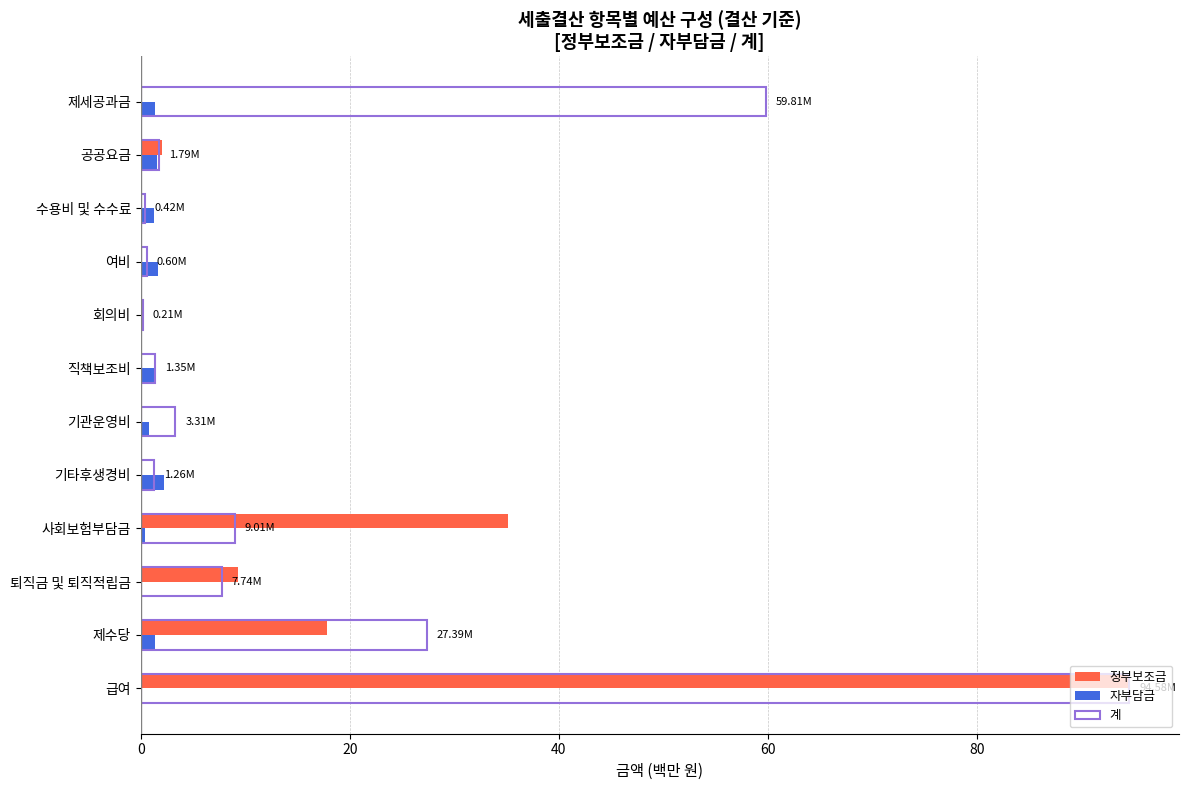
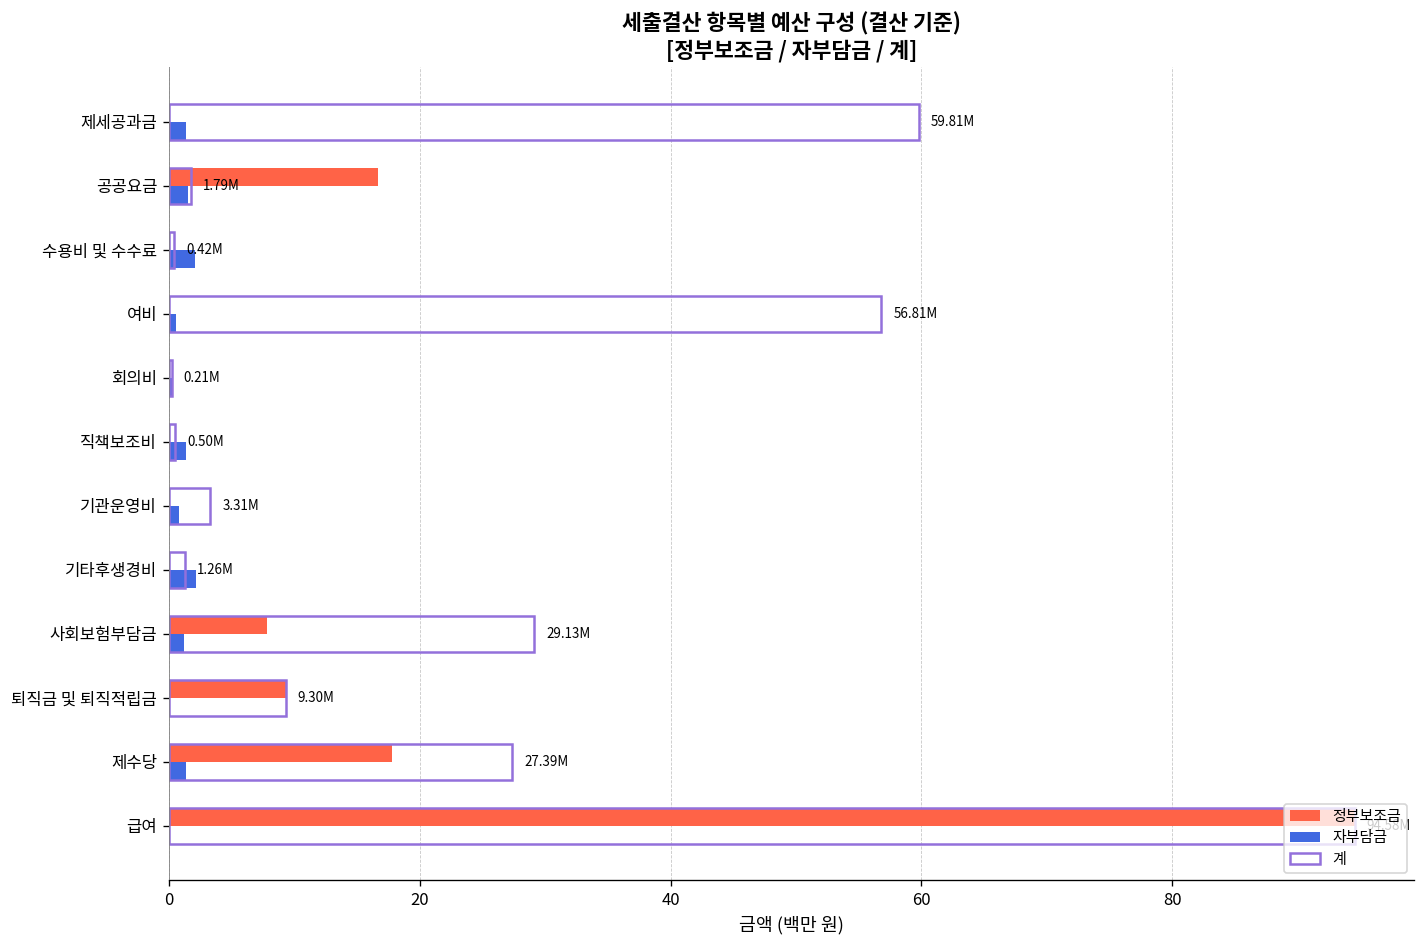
정부보조금, 공공요금: 2.0 -> 16.7
자부담금, 수용비 및 수수료: 1.3 -> 2.1
계, 여비: 0.60M -> 56.81M
자부담금, 여비: 1.7 -> 0.6
계, 직책보조비: 1.35M -> 0.50M
정부보조금, 사회보험부담금: 35.2 -> 7.8
계, 사회보험부담금: 9.01M -> 29.13M
자부담금, 사회보험부담금: 0.4 -> 1.2
계, 퇴직금 및 퇴직적립금: 7.74M -> 9.30M
